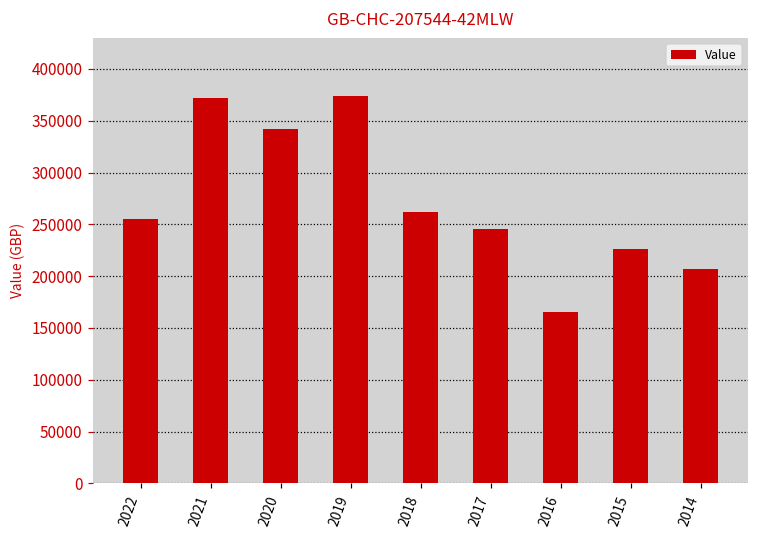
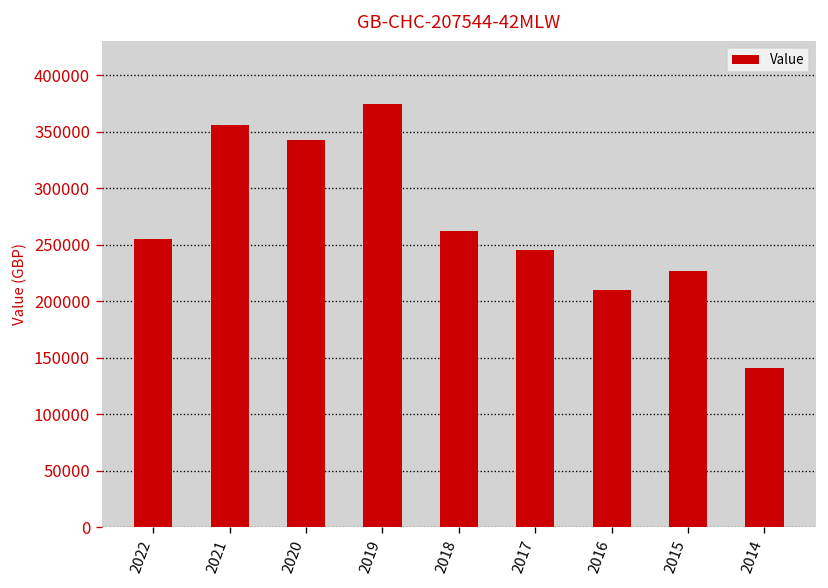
2021: 370000 -> 360000
2016: 160000 -> 210000
2014: 210000 -> 140000
